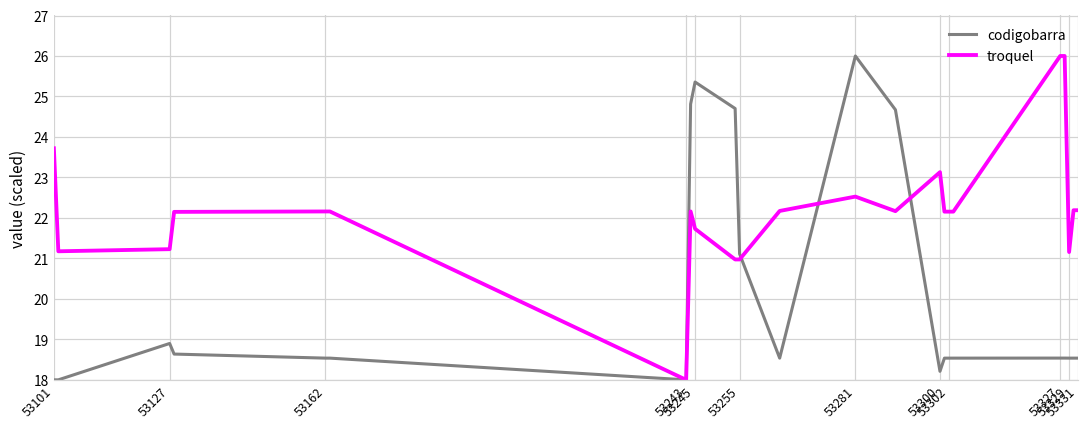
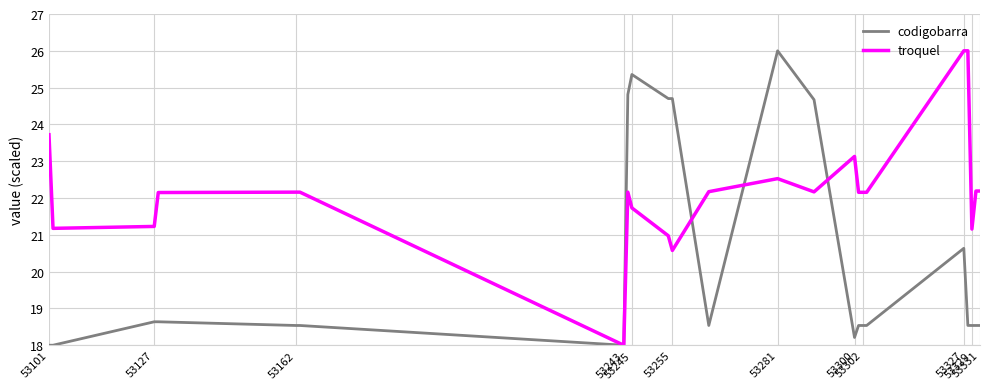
codigobarra, 53127: 18.9 -> 18.6
codigobarra, 53255: 21.1 -> 24.7
troquel, 53255: 21.0 -> 20.6
codigobarra, 53327: 18.5 -> 20.6
